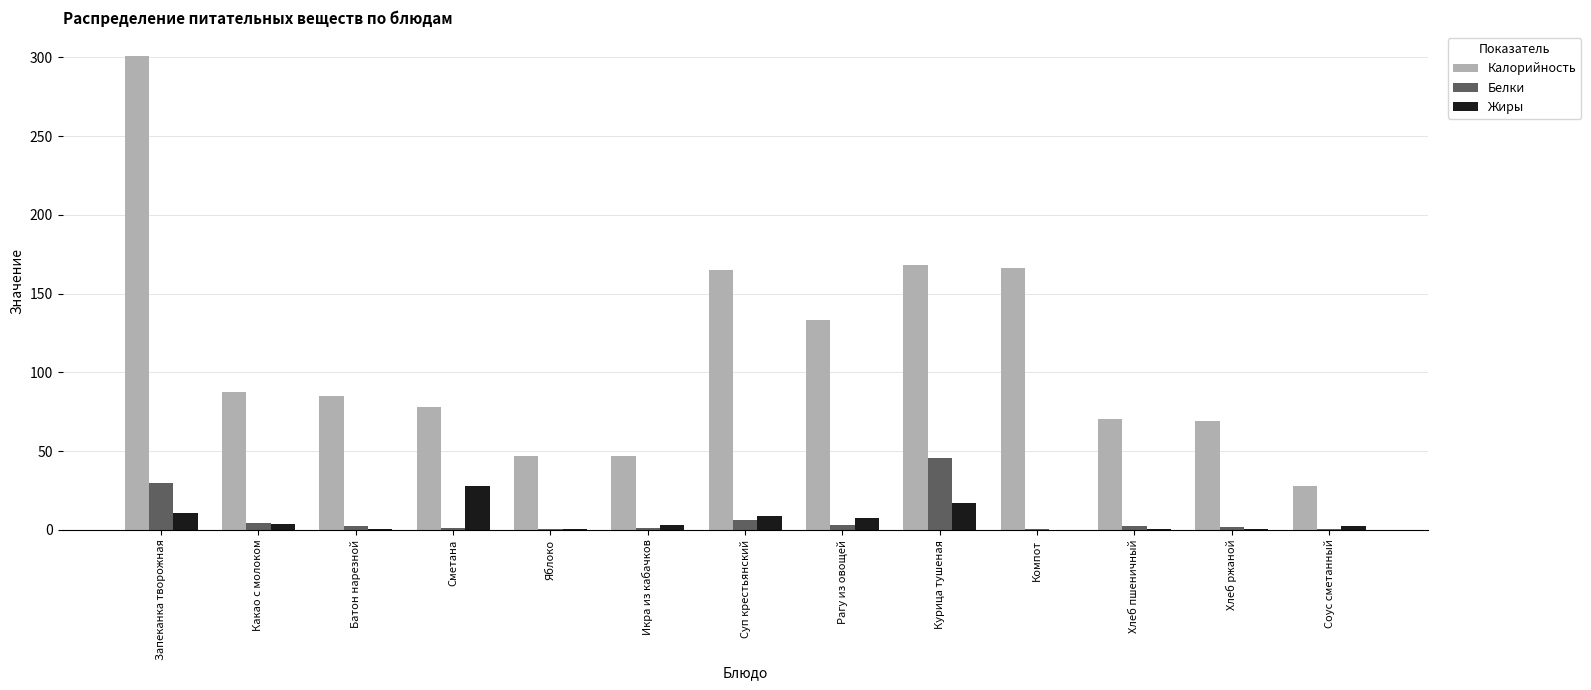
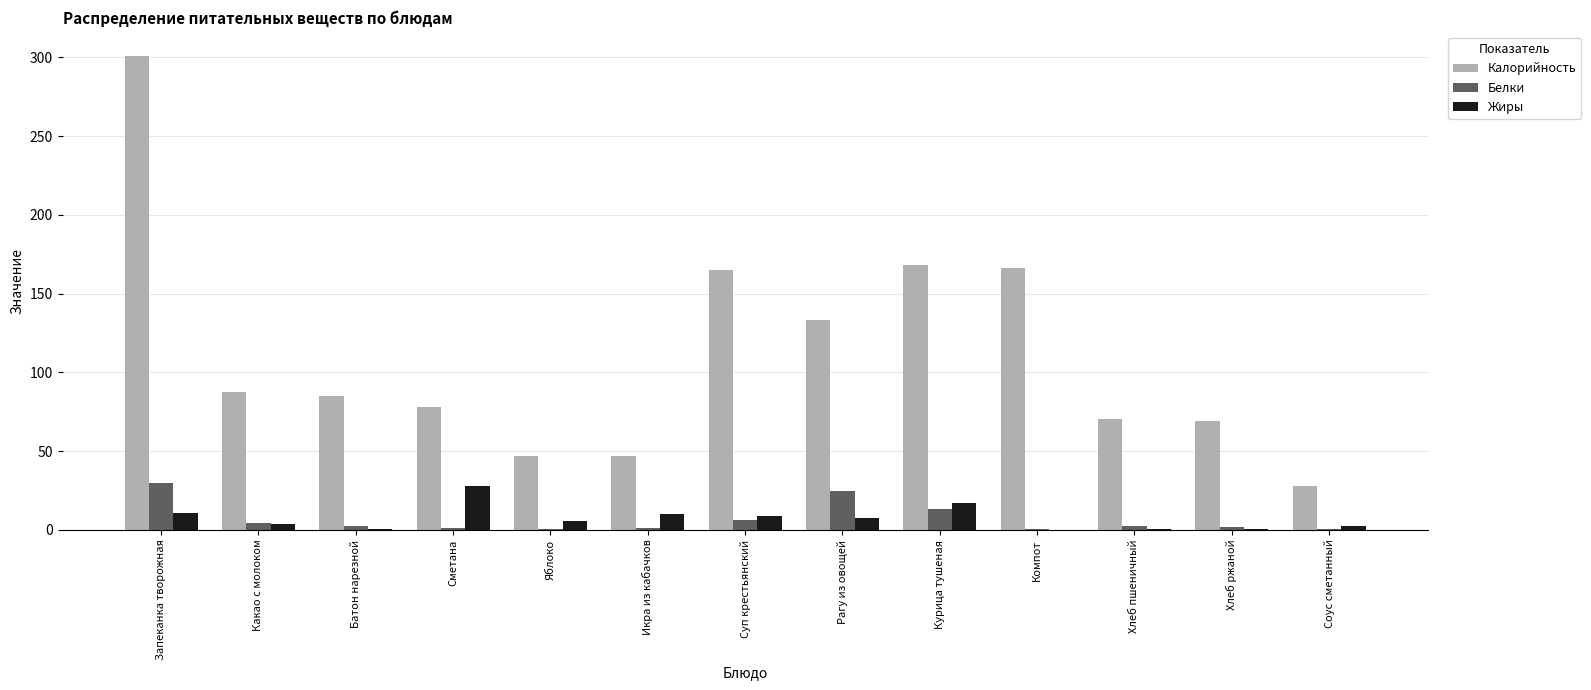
Жиры, Яблоко: 0 -> 6
Жиры, Икра из кабачков: 3 -> 10
Белки, Рагу из овощей: 3 -> 25
Белки, Курица тушеная: 45 -> 13
